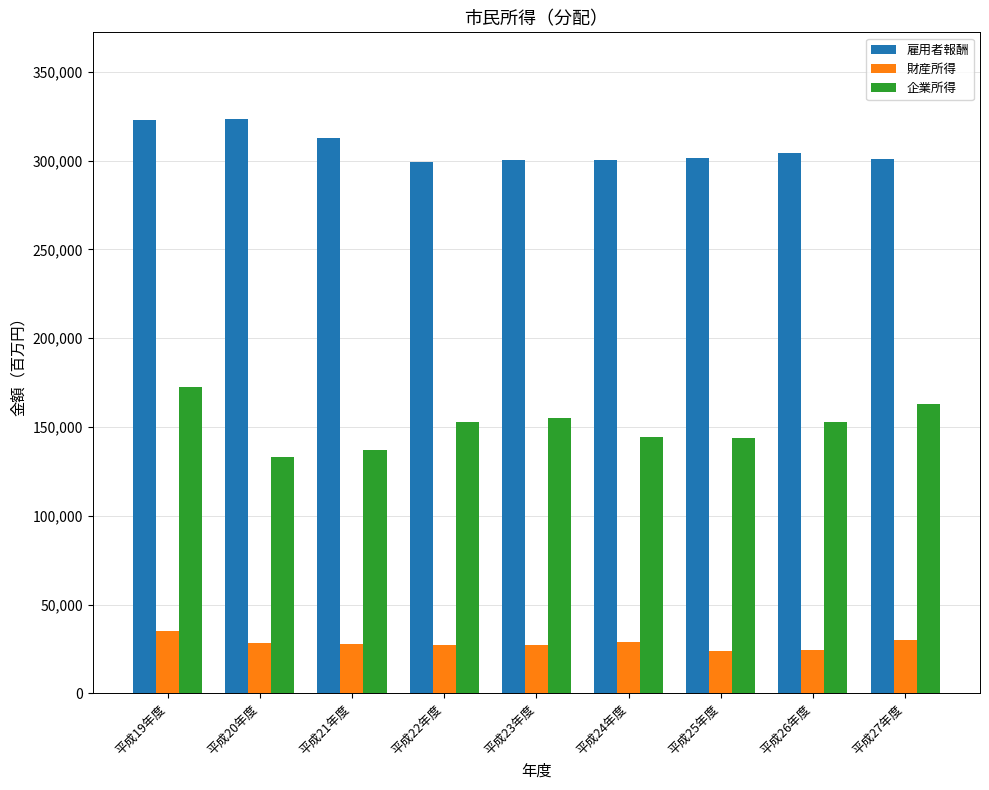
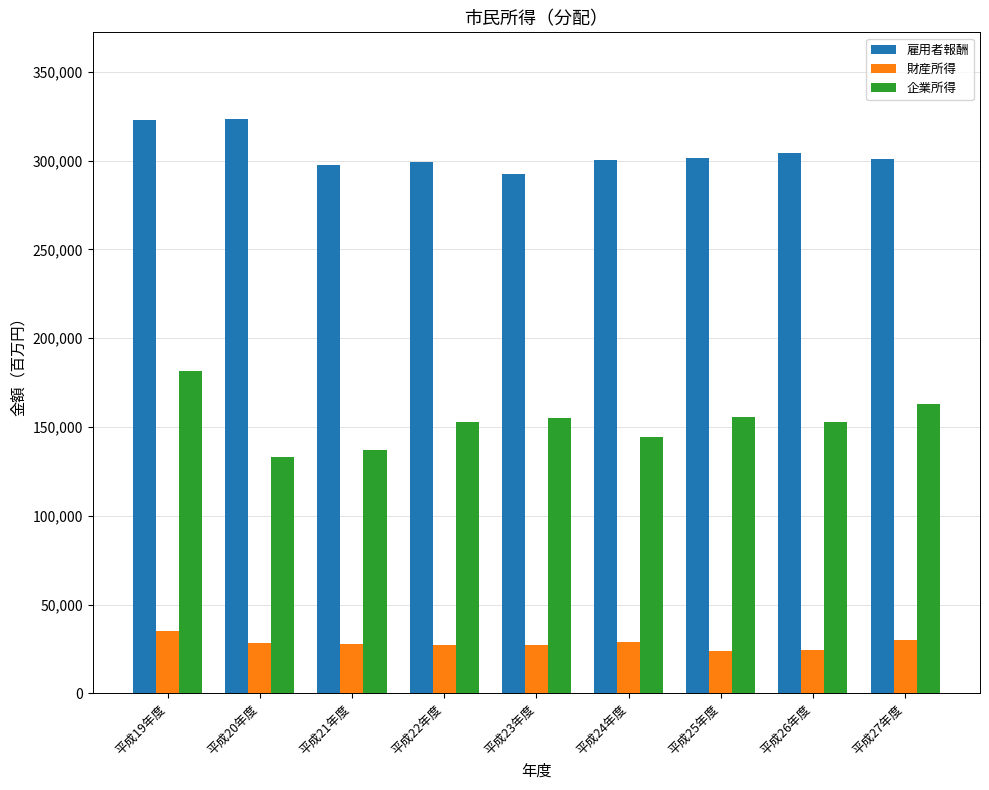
企業所得, 平成19年度: 172,000 -> 182,000
雇用者報酬, 平成21年度: 313,000 -> 298,000
雇用者報酬, 平成23年度: 300,000 -> 293,000
企業所得, 平成25年度: 144,000 -> 156,000
